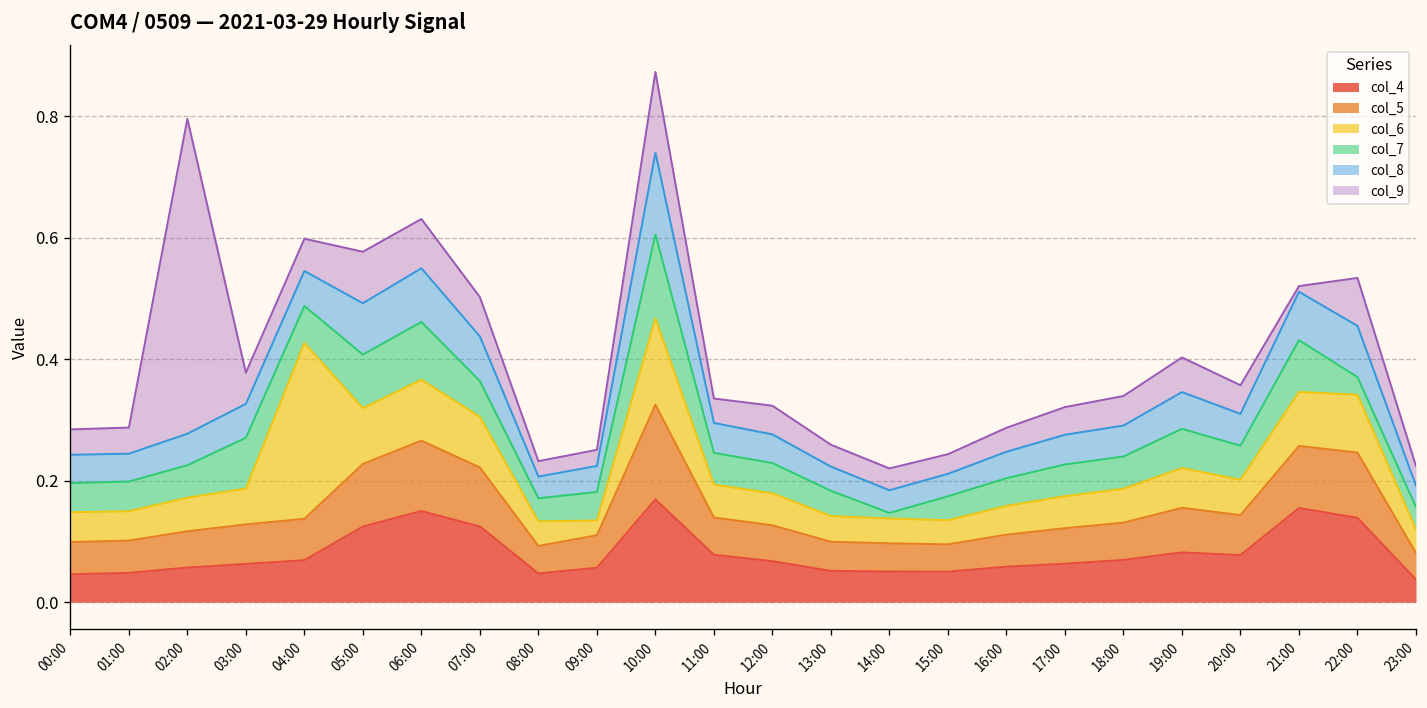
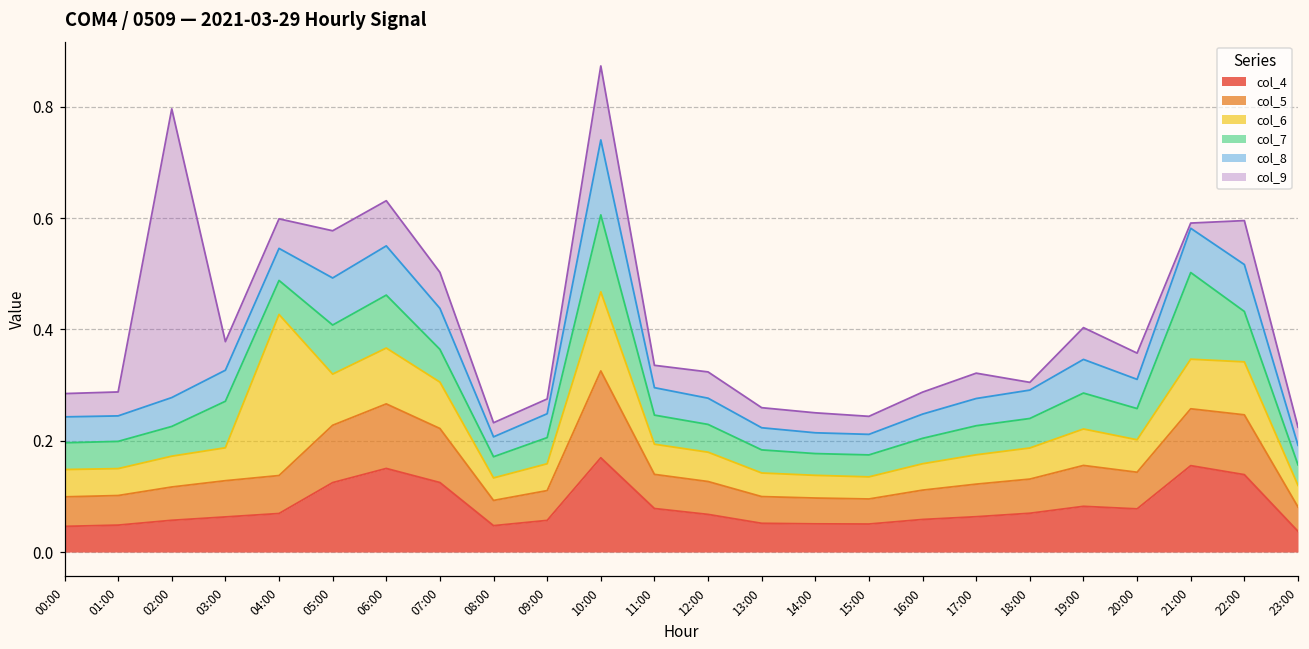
col_6, 09:00: 0.02 -> 0.05
col_7, 14:00: 0.01 -> 0.04
col_9, 18:00: 0.05 -> 0.01
col_7, 21:00: 0.09 -> 0.16
col_7, 22:00: 0.03 -> 0.09
